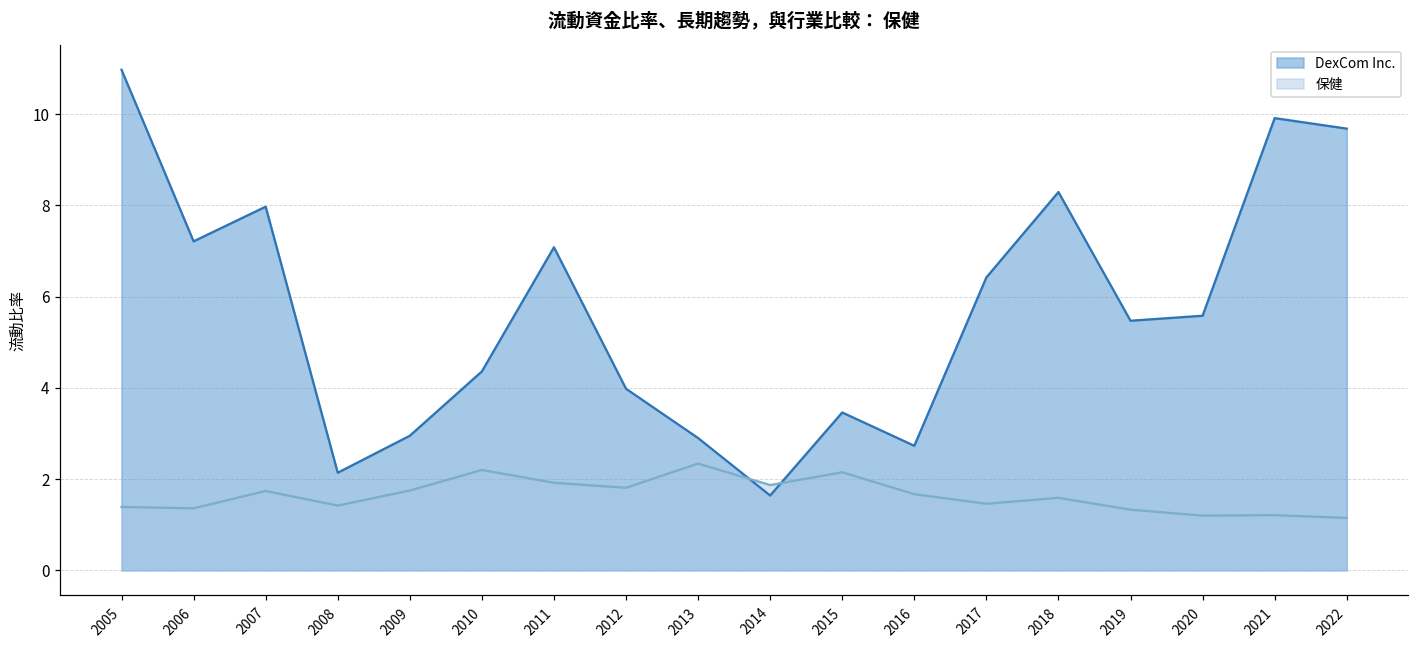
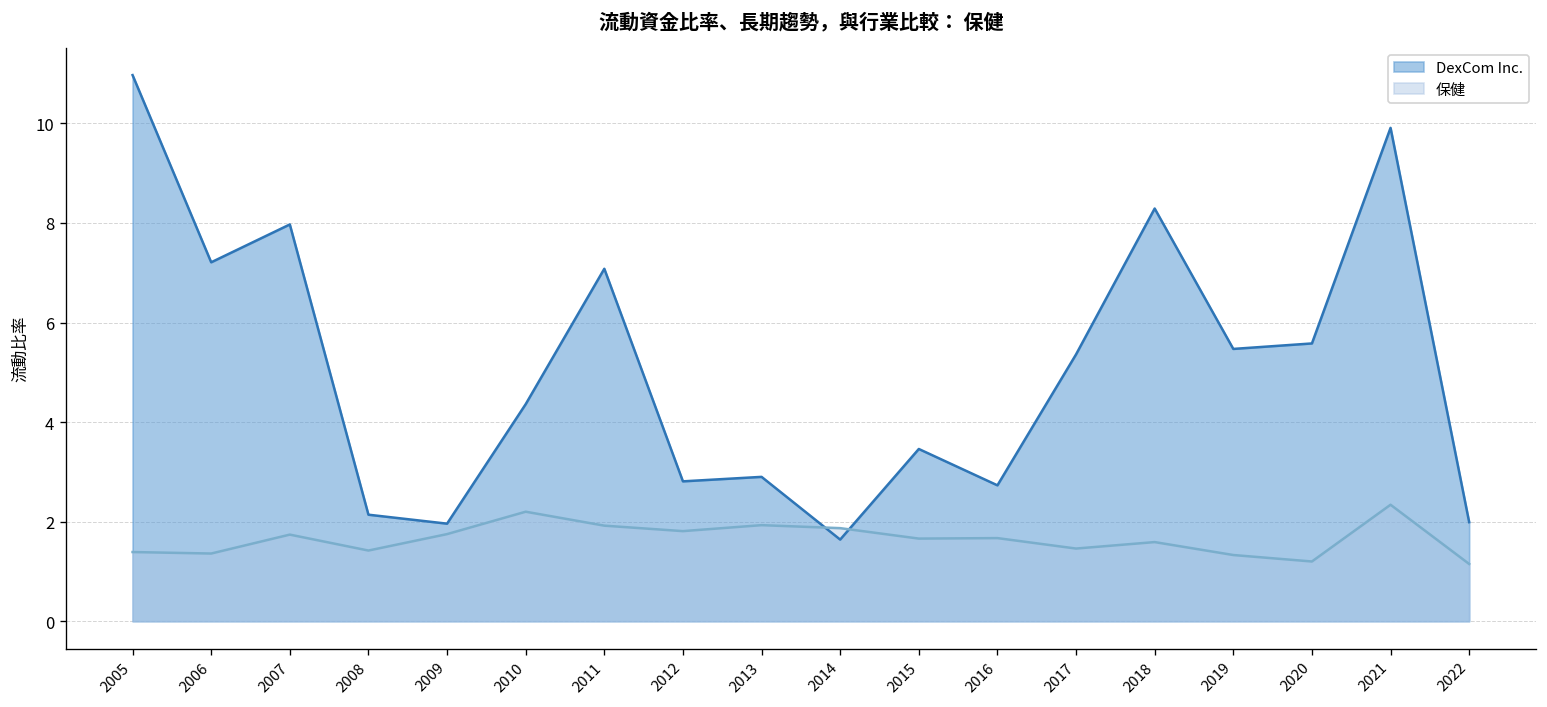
DexCom Inc., 2009: 3.0 -> 2.0
DexCom Inc., 2012: 4.0 -> 2.8
保健, 2013: 2.3 -> 1.9
保健, 2015: 2.2 -> 1.7
DexCom Inc., 2017: 6.4 -> 5.4
保健, 2021: 1.2 -> 2.3
DexCom Inc., 2022: 9.7 -> 2.0
